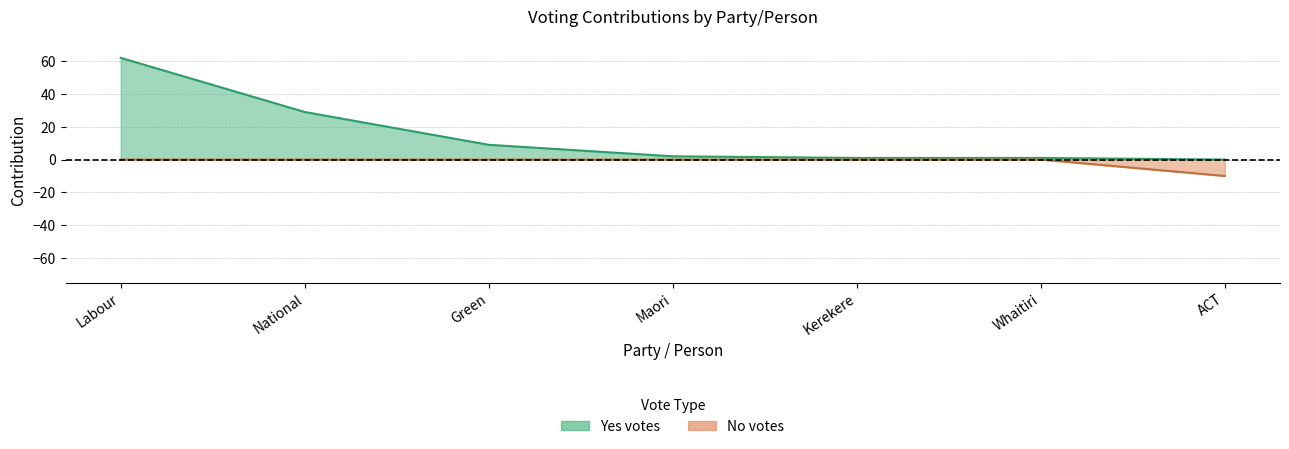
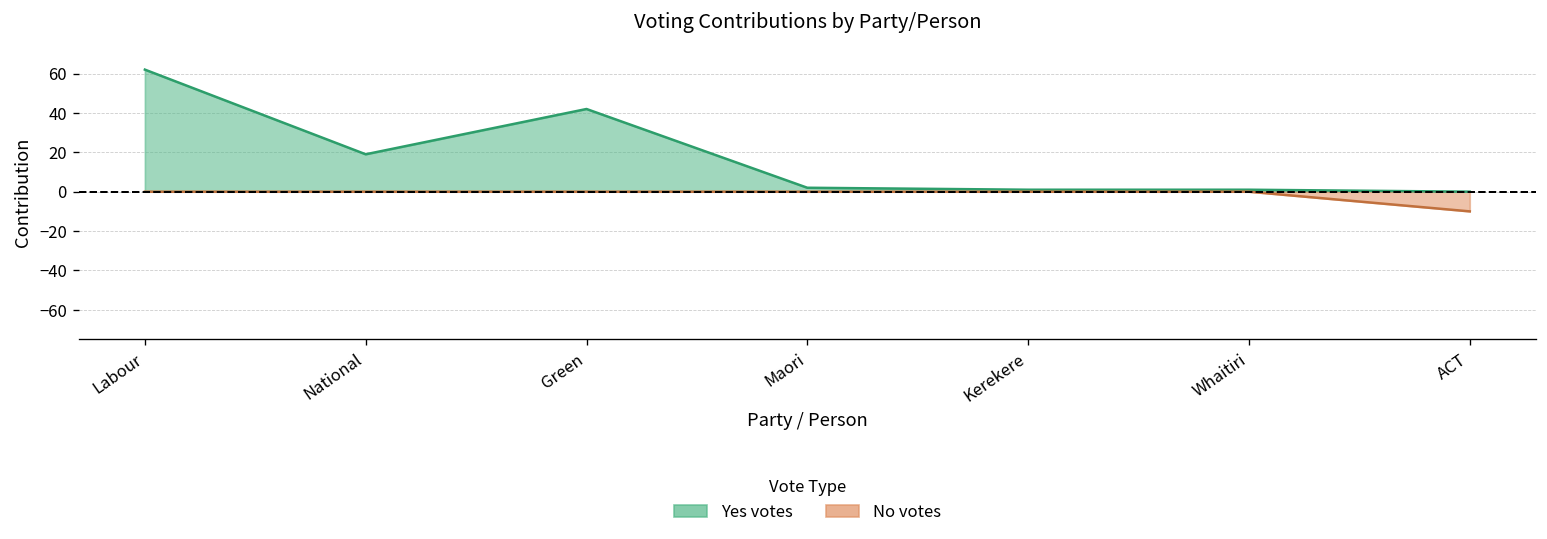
Yes votes, National: 29 -> 19
Yes votes, Green: 9 -> 42
